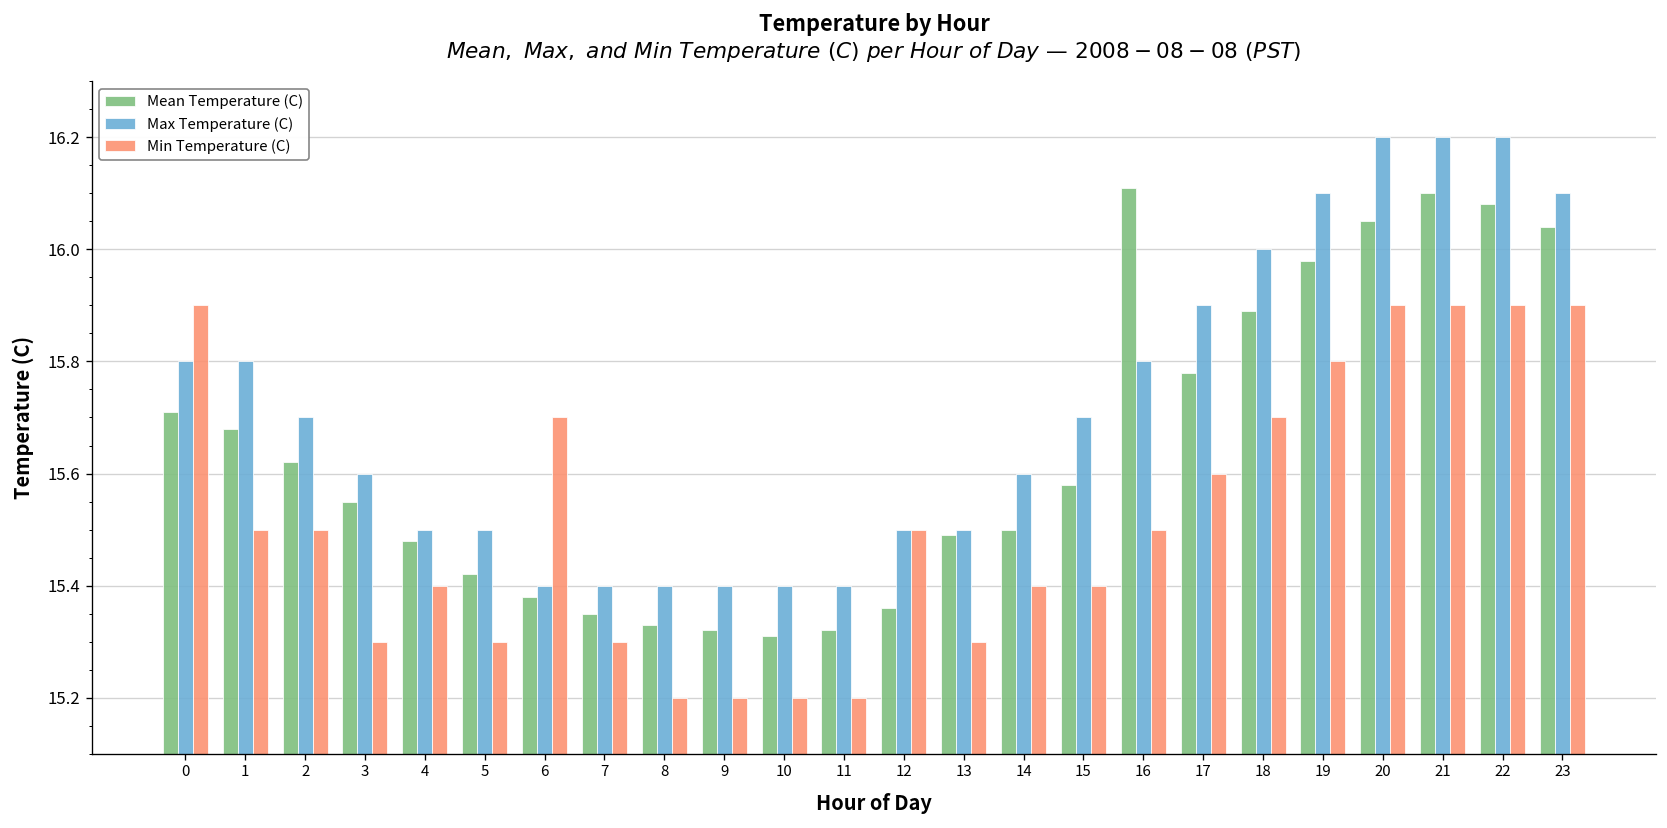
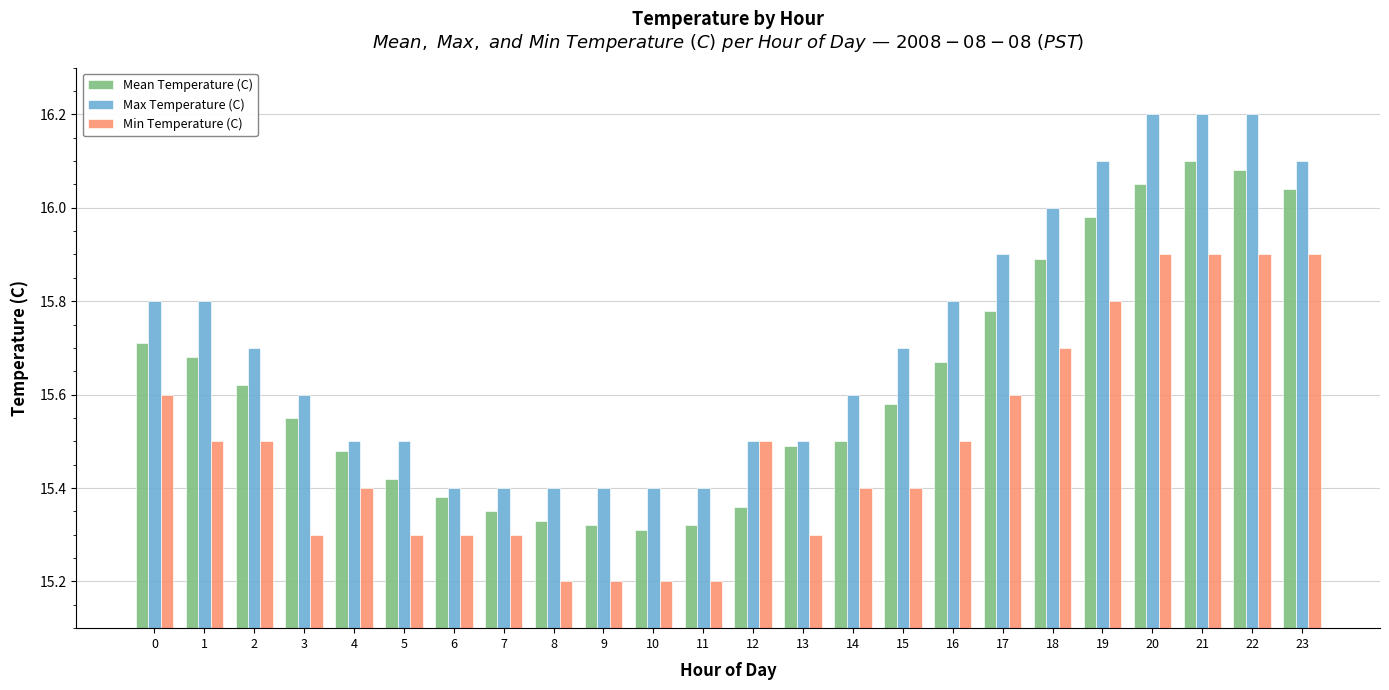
Min Temperature (C), 0: 15.9 -> 15.6
Min Temperature (C), 6: 15.7 -> 15.3
Mean Temperature (C), 16: 16.11 -> 15.67
